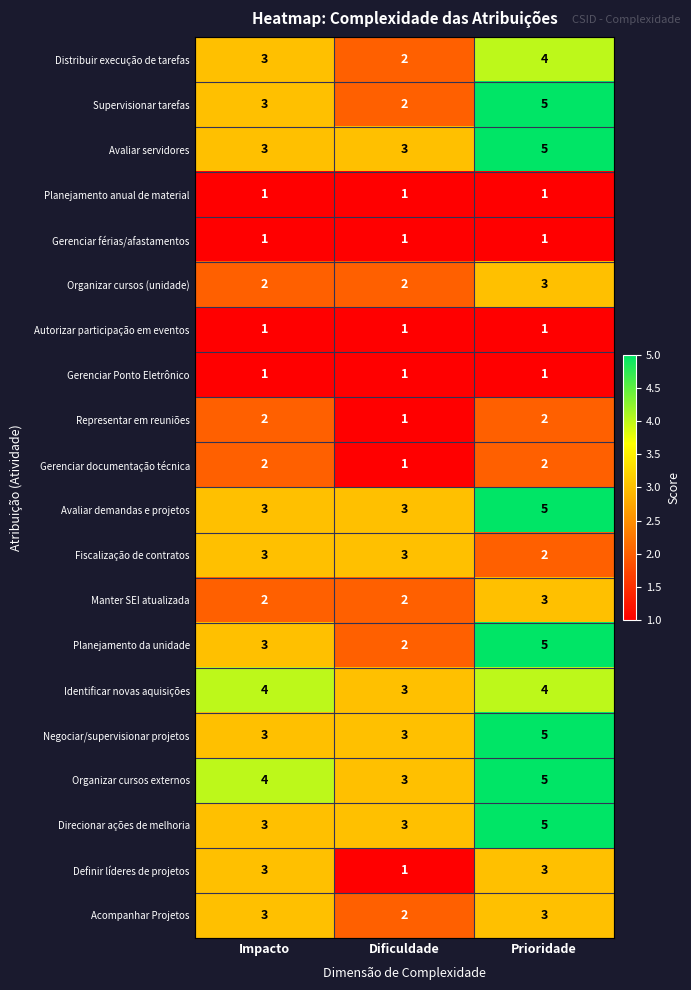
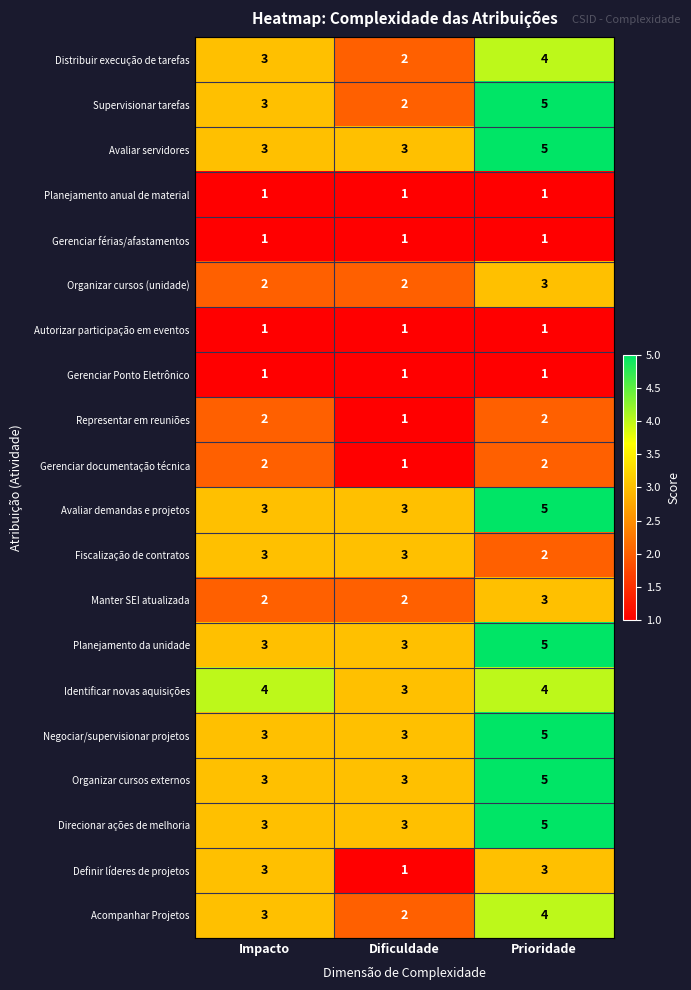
Planejamento da unidade, Dificuldade: 2 -> 3
Organizar cursos externos, Impacto: 4 -> 3
Acompanhar Projetos, Prioridade: 3 -> 4
